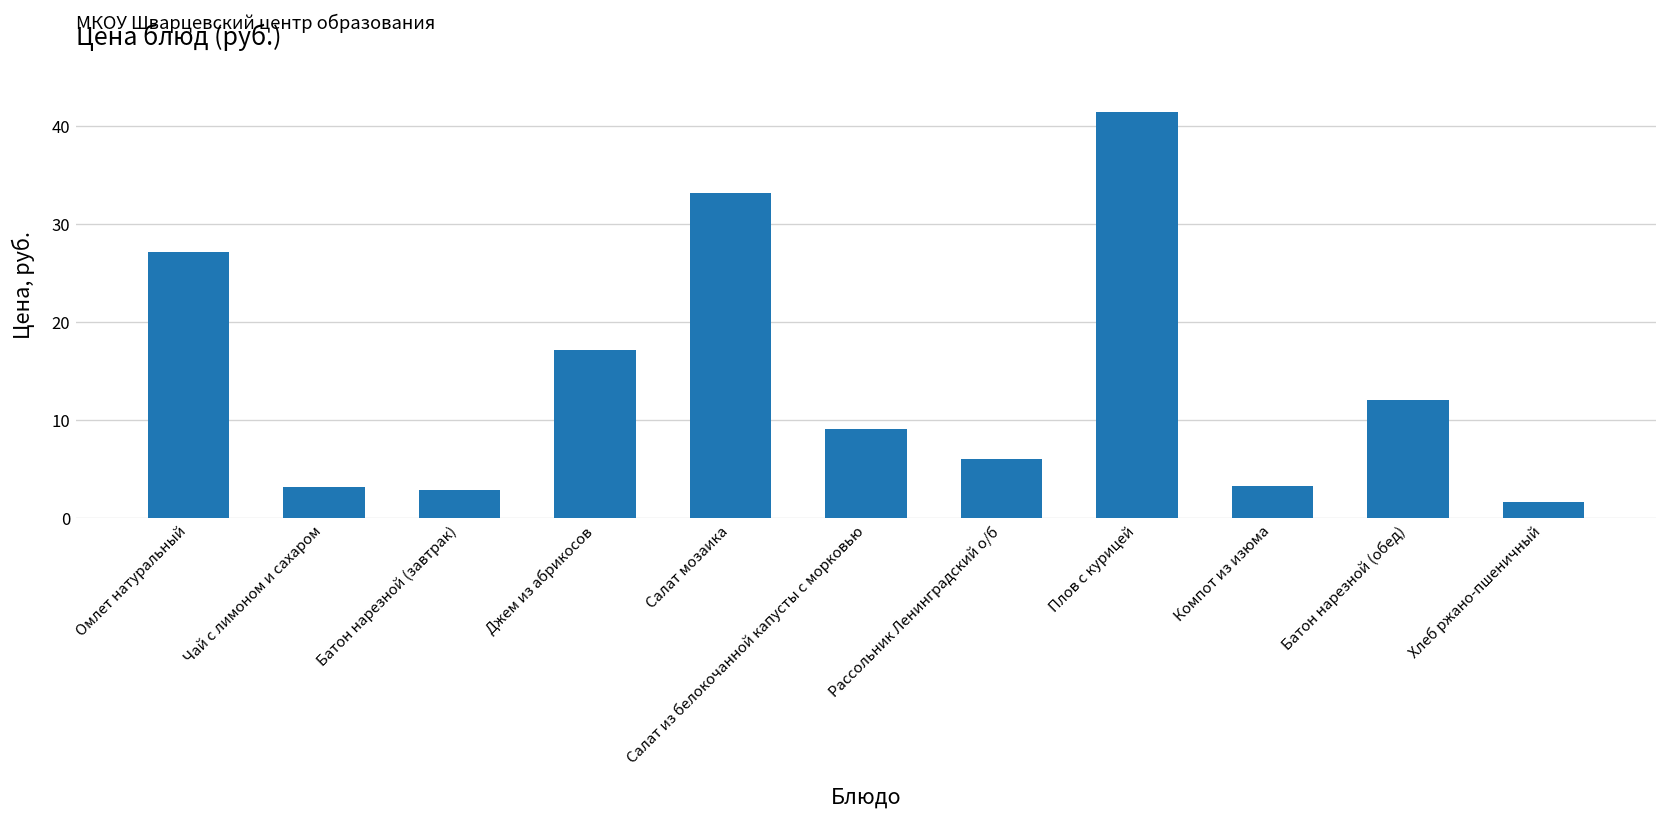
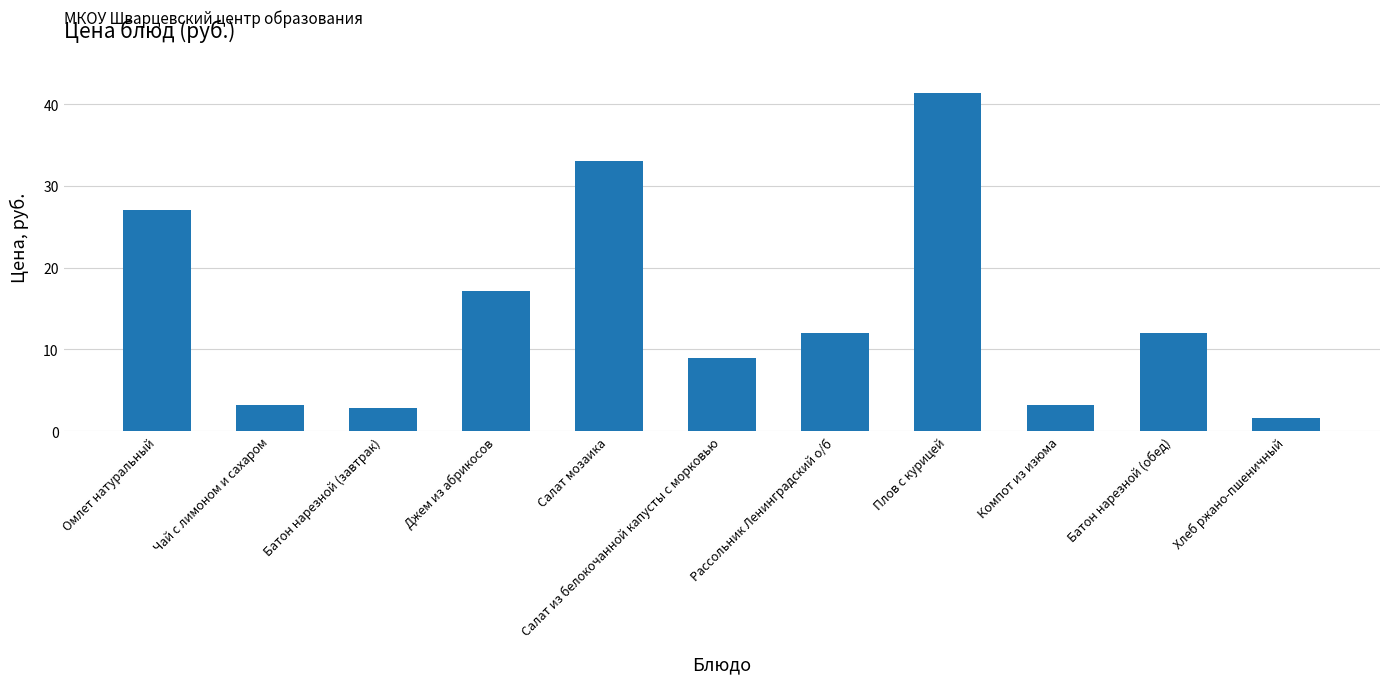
Рассольник Ленинградский о/б: 6 -> 12
